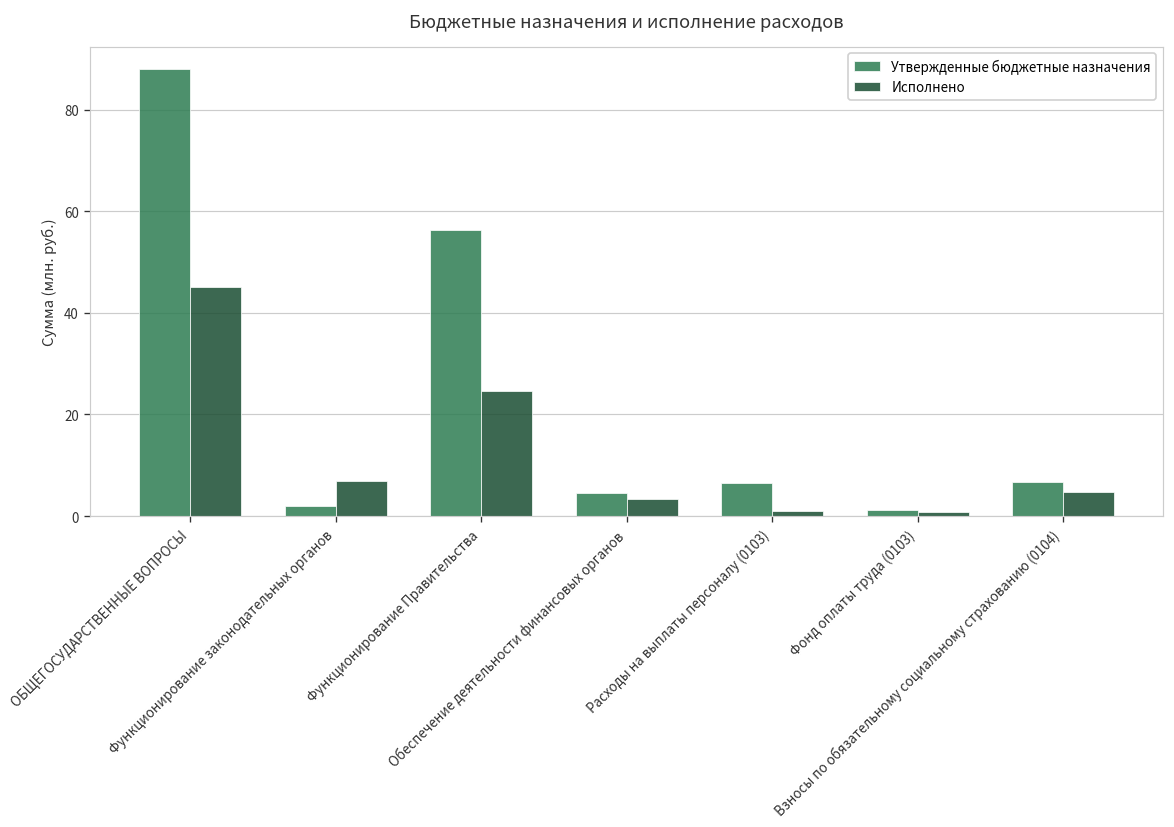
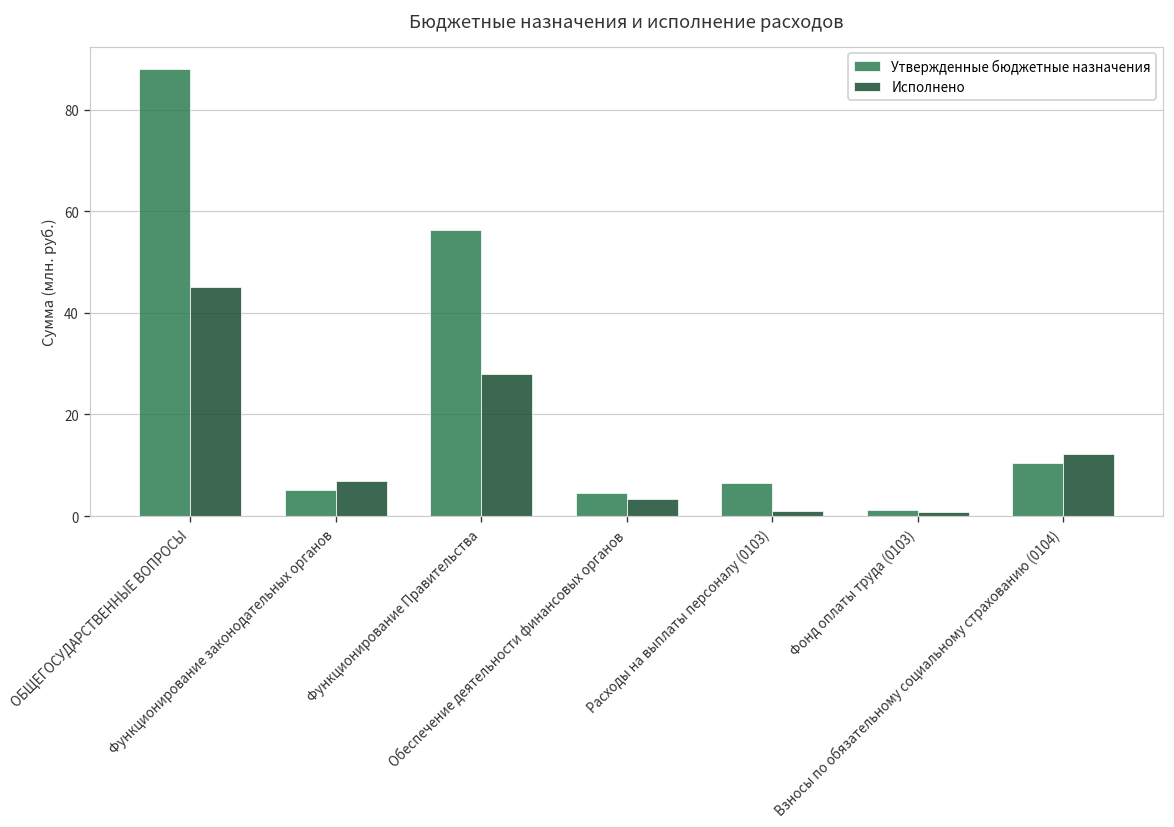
Утвержденные бюджетные назначения, Функционирование законодательных органов: 2 -> 5
Исполнено, Функционирование Правительства: 25 -> 28
Утвержденные бюджетные назначения, Взносы по обязательному социальному страхованию (0104): 7 -> 10
Исполнено, Взносы по обязательному социальному страхованию (0104): 5 -> 12
